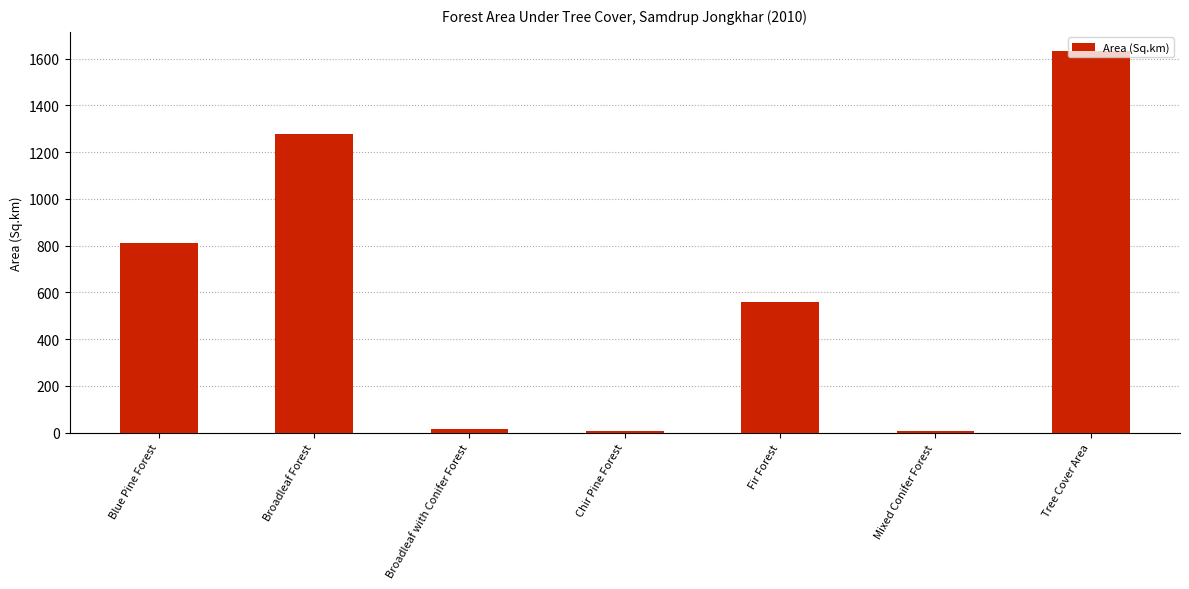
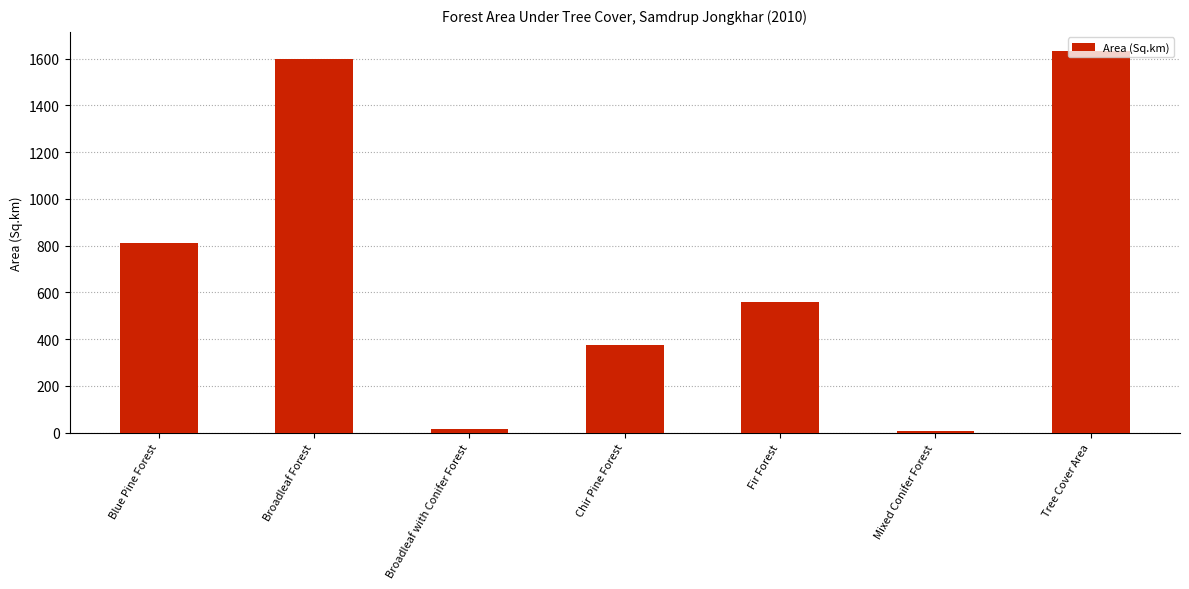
Broadleaf Forest: 1280 -> 1600
Chir Pine Forest: 10 -> 370
